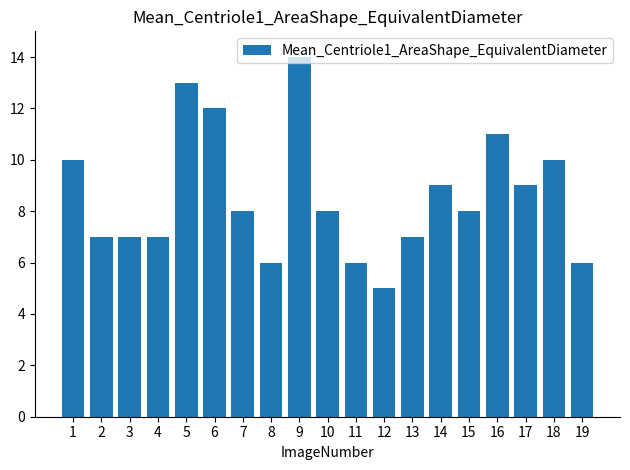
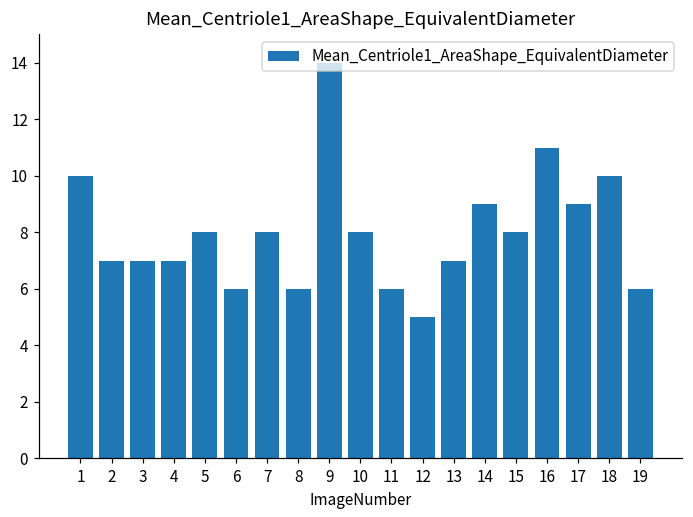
5: 13 -> 8
6: 12 -> 6
